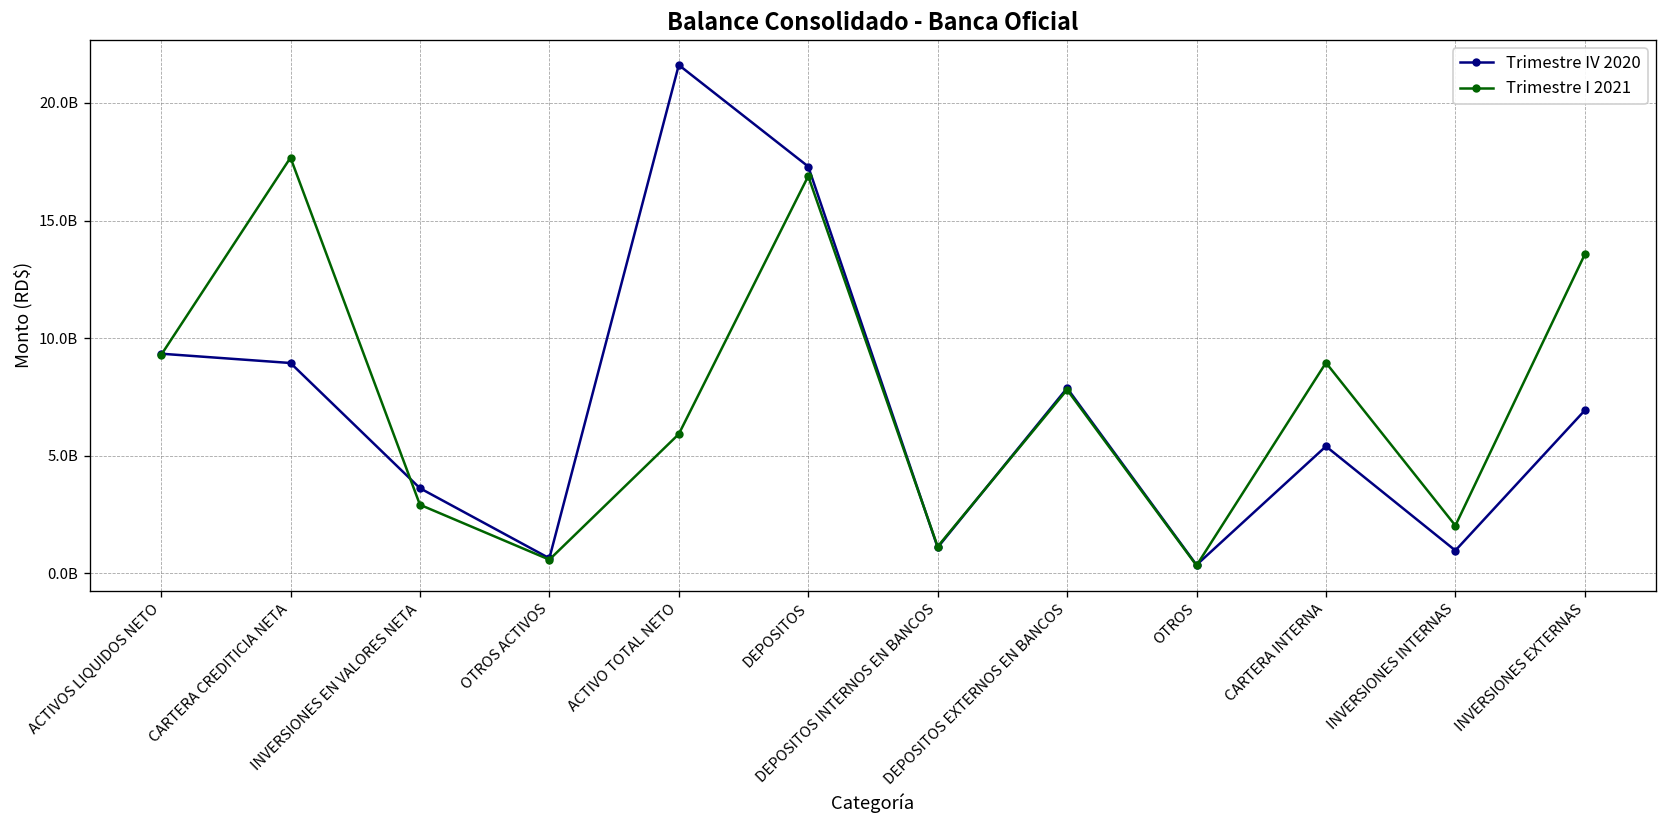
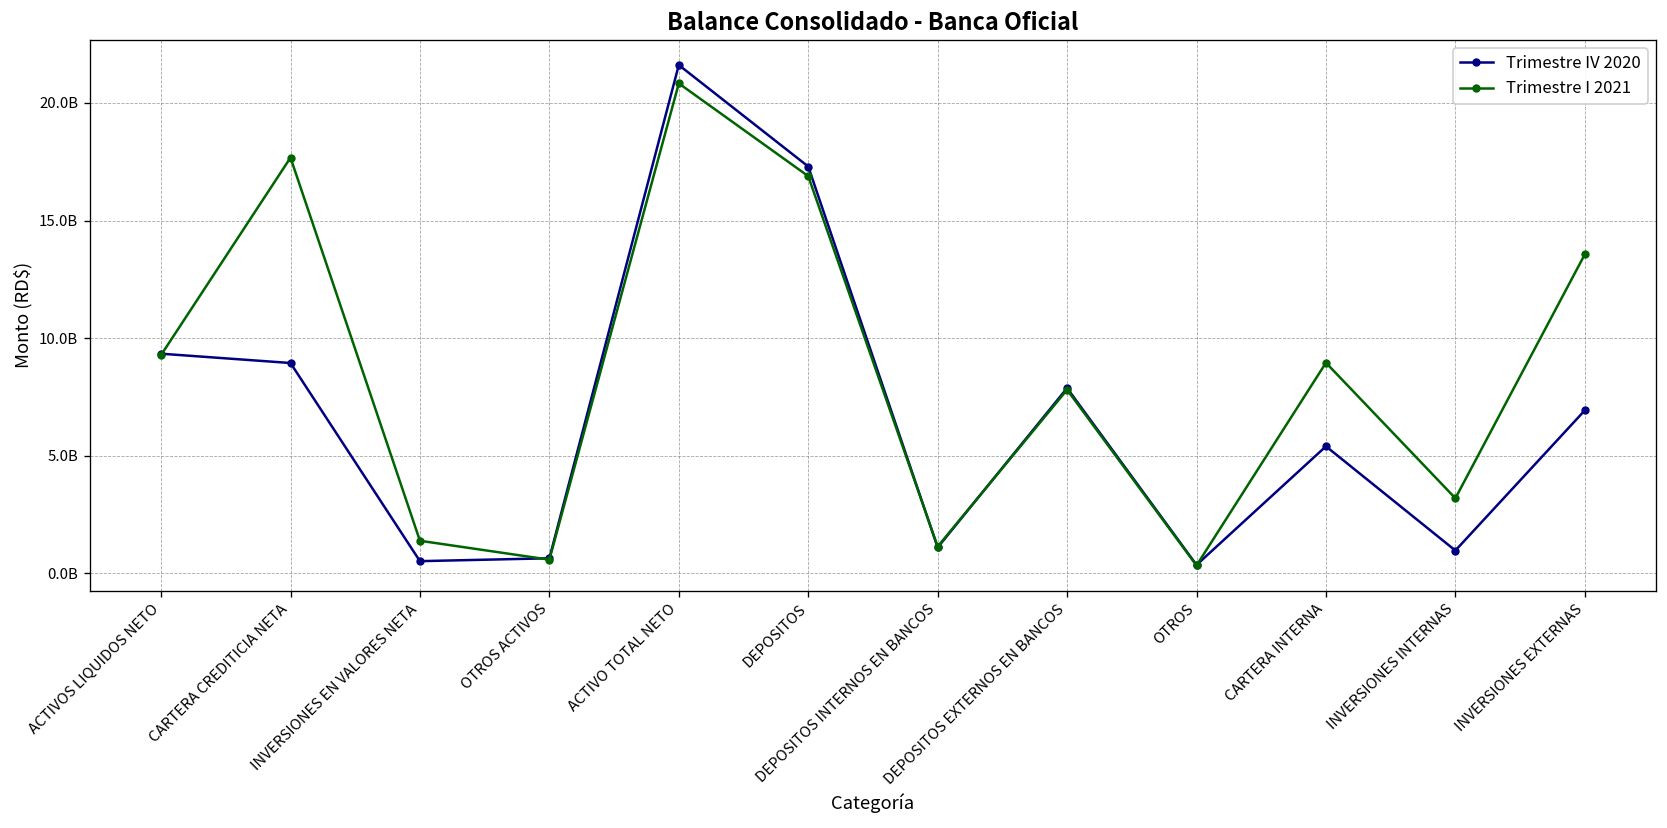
Trimestre IV 2020, INVERSIONES EN VALORES NETA: 3600000000 -> 500000000
Trimestre I 2021, INVERSIONES EN VALORES NETA: 2900000000 -> 1400000000
Trimestre I 2021, ACTIVO TOTAL NETO: 5900000000 -> 20800000000
Trimestre I 2021, INVERSIONES INTERNAS: 2000000000 -> 3200000000
